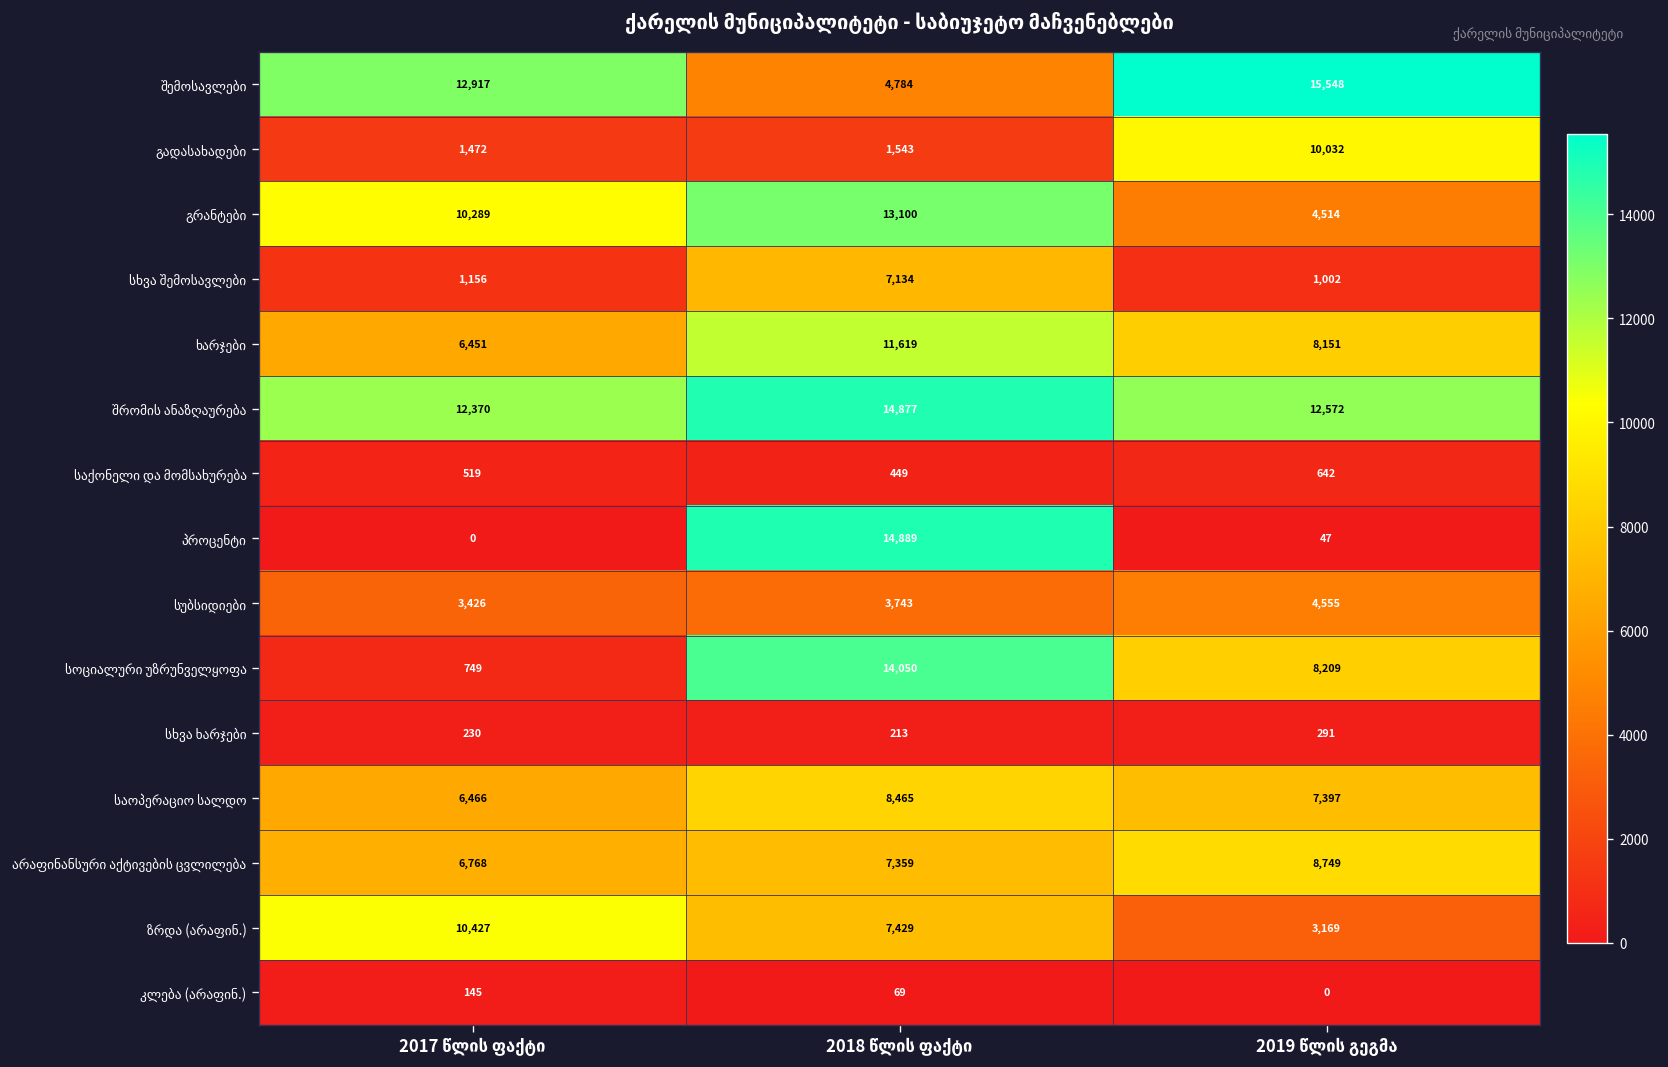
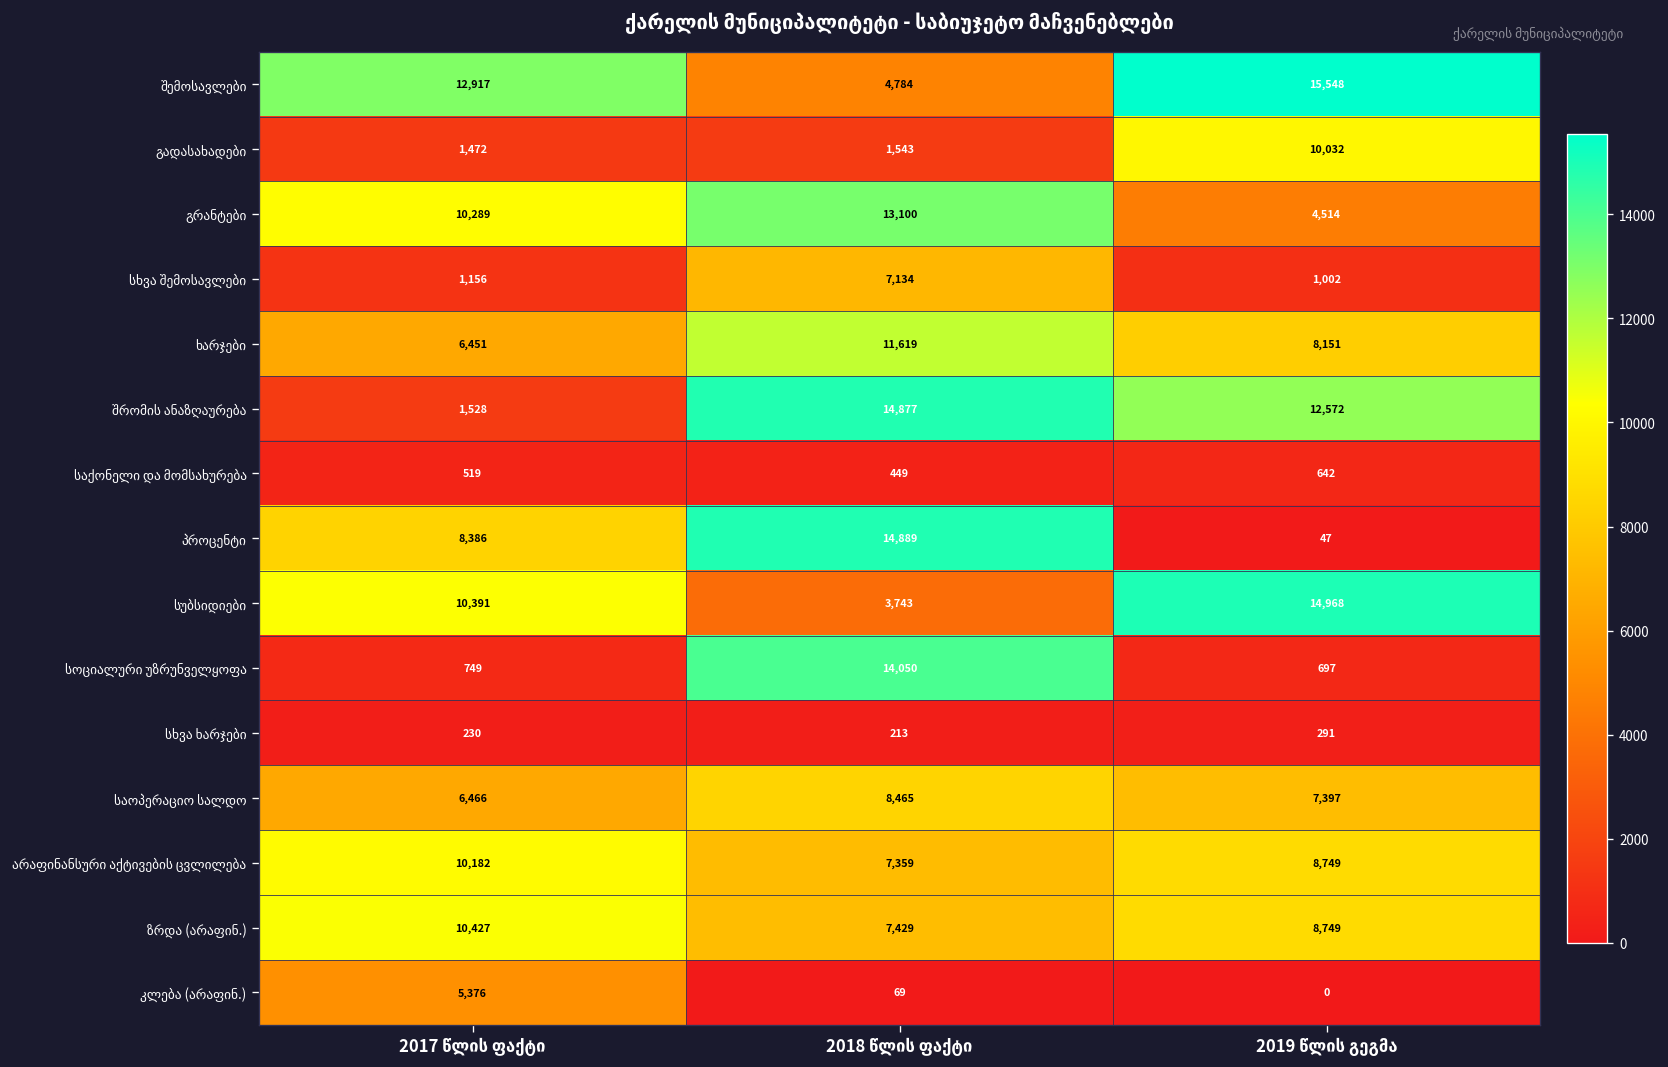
შრომის ანაზღაურება, 2017 წლის ფაქტი: 12,370 -> 1,528
პროცენტი, 2017 წლის ფაქტი: 0 -> 8,386
სუბსიდიები, 2017 წლის ფაქტი: 3,426 -> 10,391
სუბსიდიები, 2019 წლის გეგმა: 4,555 -> 14,968
სოციალური უზრუნველყოფა, 2019 წლის გეგმა: 8,209 -> 697
არაფინანსური აქტივების ცვლილება, 2017 წლის ფაქტი: 6,768 -> 10,182
ზრდა (არაფინ.), 2019 წლის გეგმა: 3,169 -> 8,749
კლება (არაფინ.), 2017 წლის ფაქტი: 145 -> 5,376
